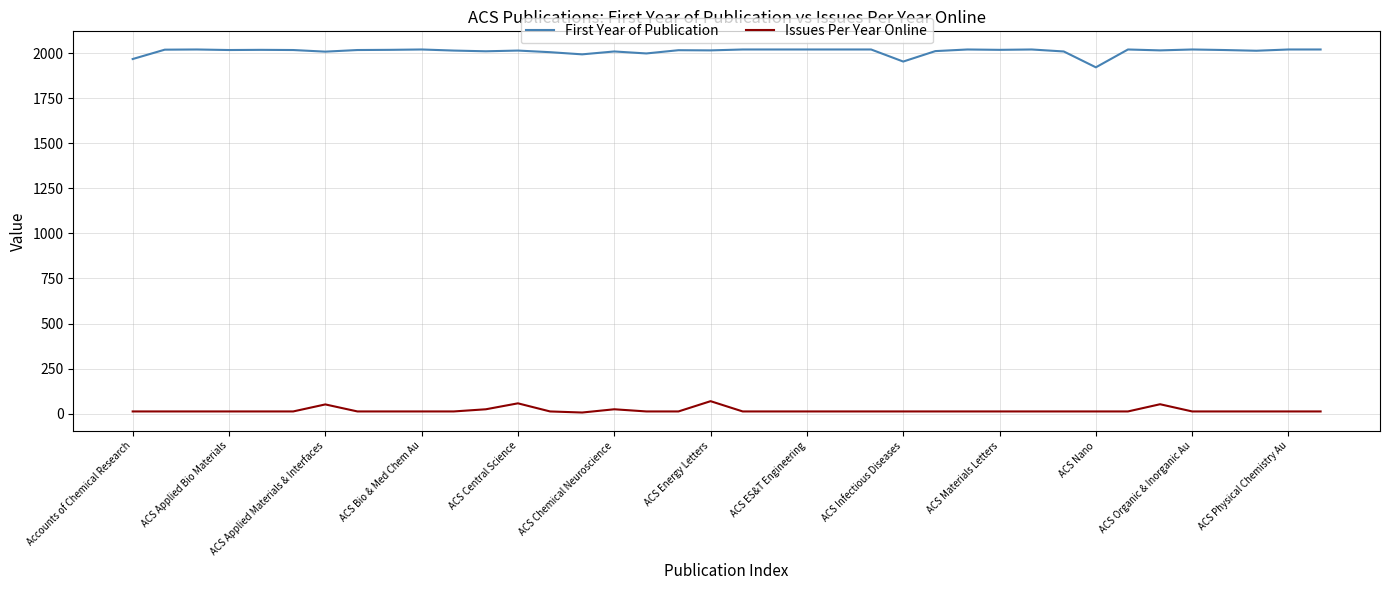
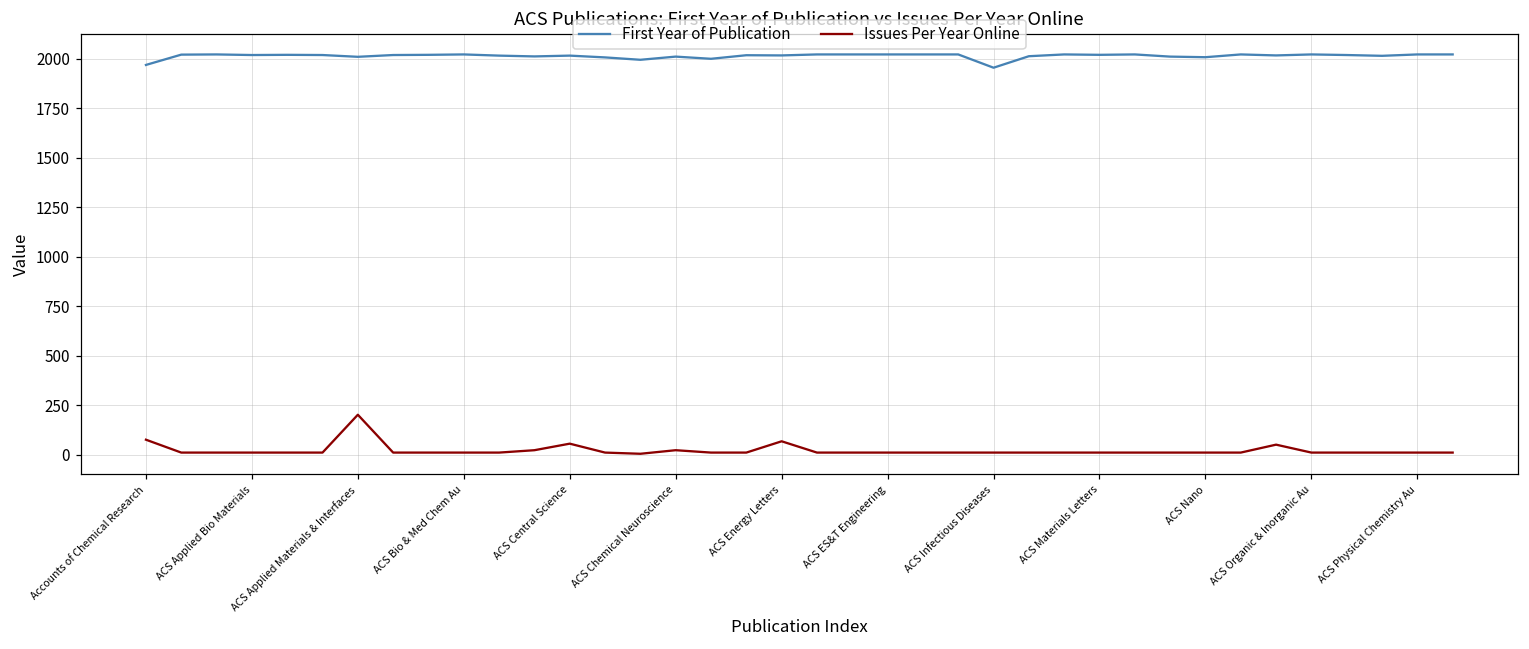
Issues Per Year Online, Accounts of Chemical Research: 10 -> 80
Issues Per Year Online, ACS Applied Materials & Interfaces: 50 -> 200
First Year of Publication, ACS Nano: 1920 -> 2010
